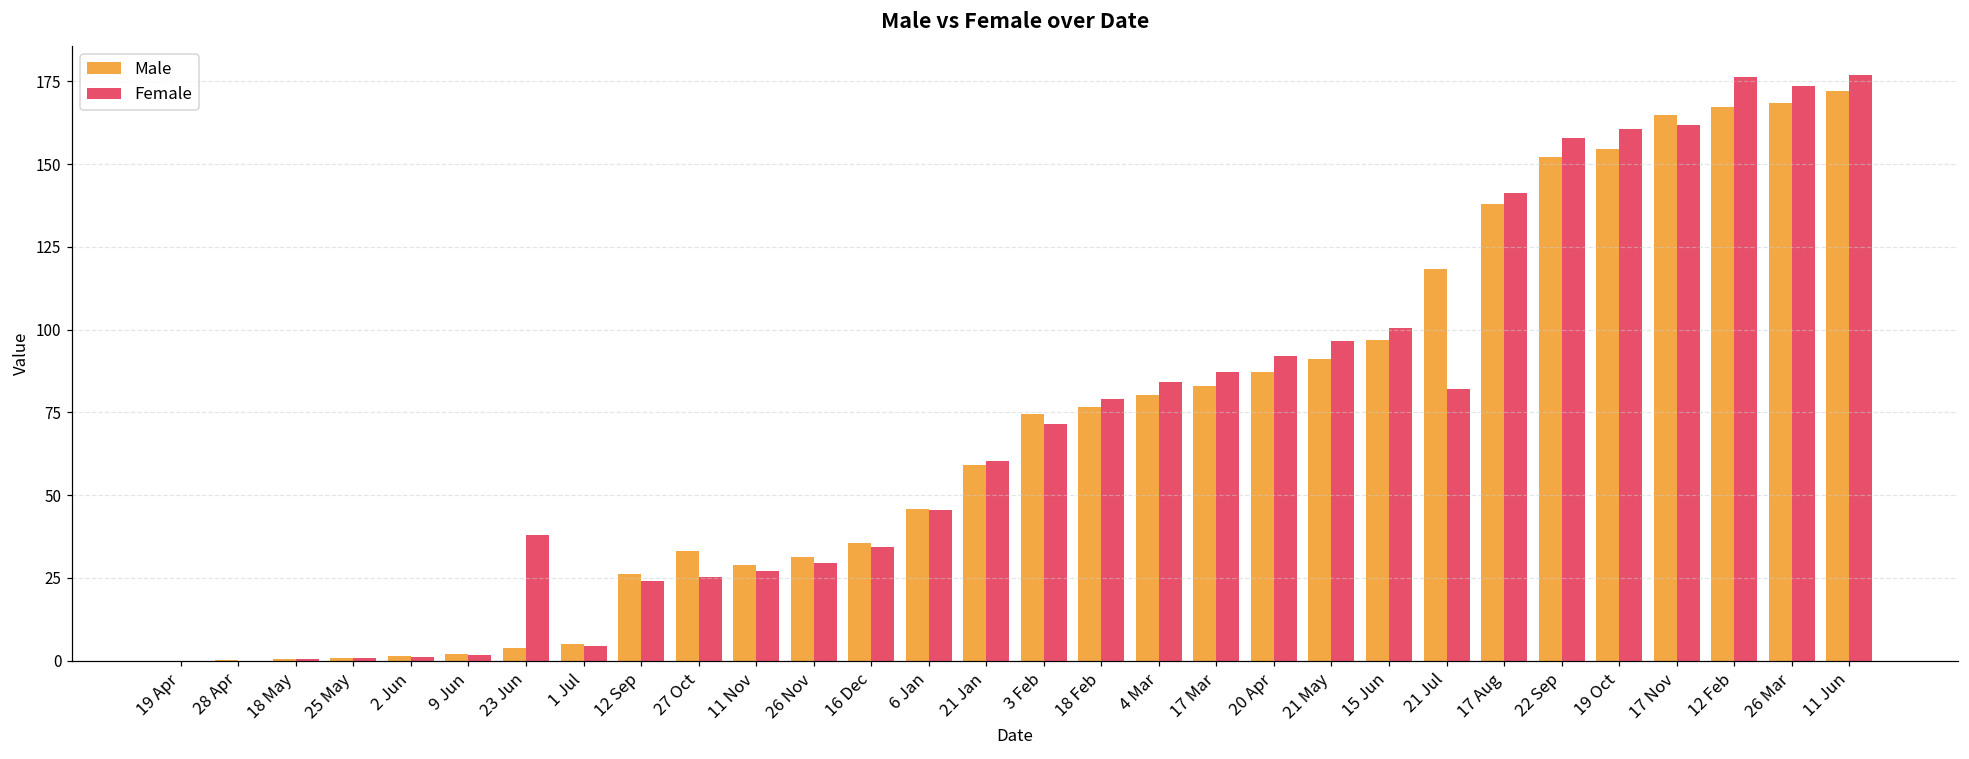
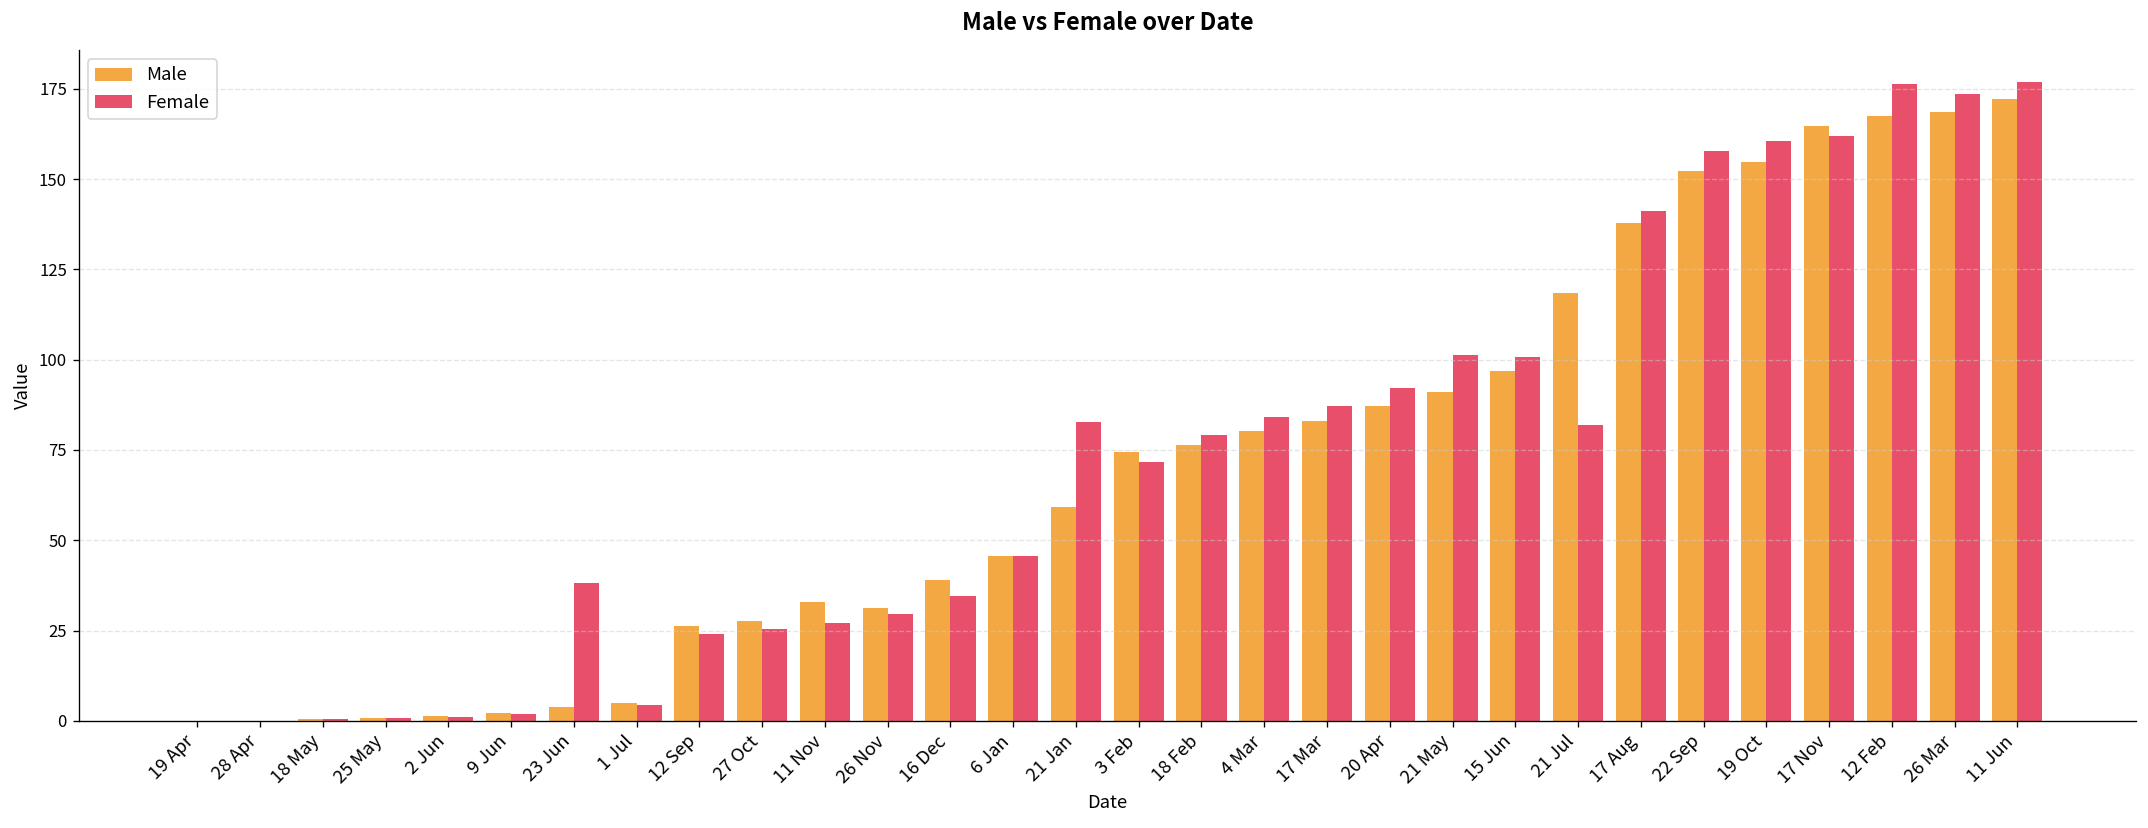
Male, 27 Oct: 33 -> 28
Male, 11 Nov: 29 -> 33
Male, 16 Dec: 36 -> 39
Female, 21 Jan: 60 -> 83
Female, 21 May: 97 -> 101
